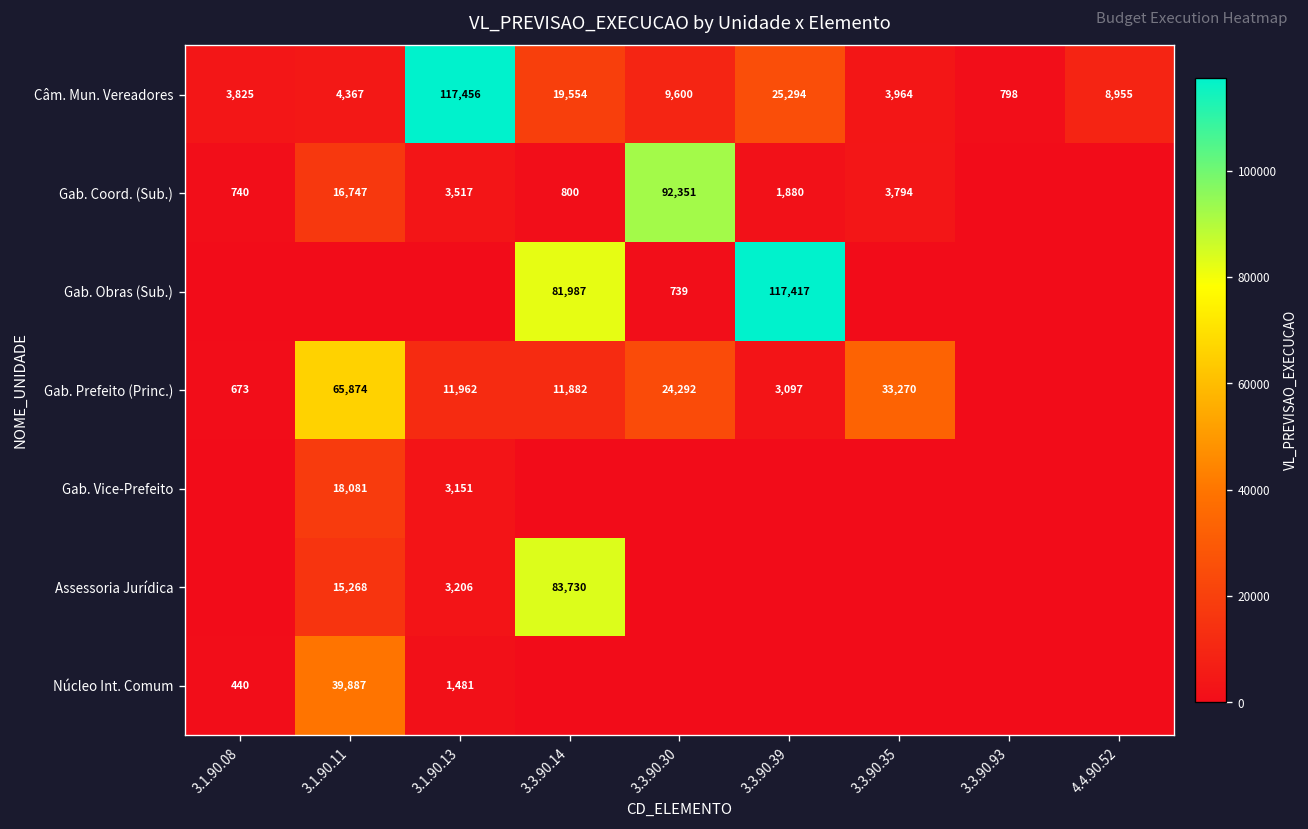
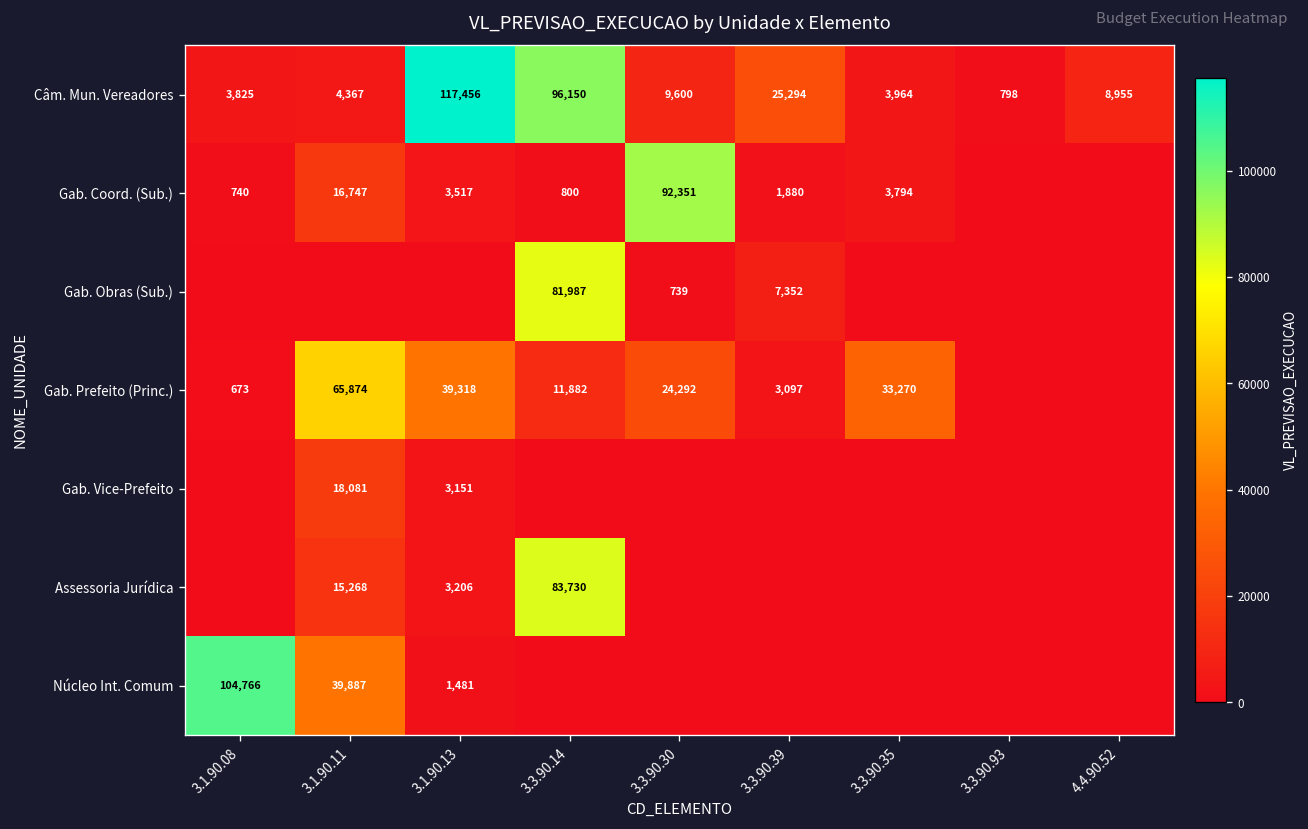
Câm. Mun. Vereadores, 3.3.90.14: 19,554 -> 96,150
Gab. Obras (Sub.), 3.3.90.39: 117,417 -> 7,352
Gab. Prefeito (Princ.), 3.1.90.13: 11,962 -> 39,318
Núcleo Int. Comum, 3.1.90.08: 440 -> 104,766
